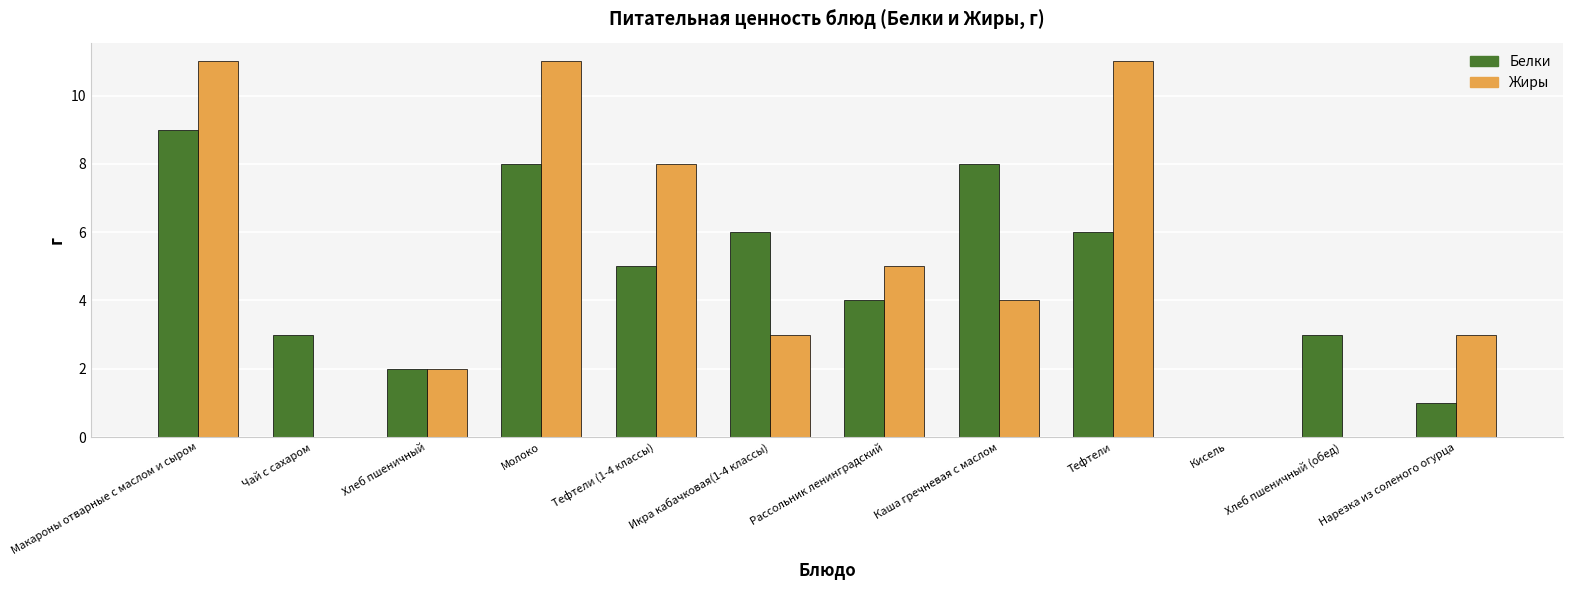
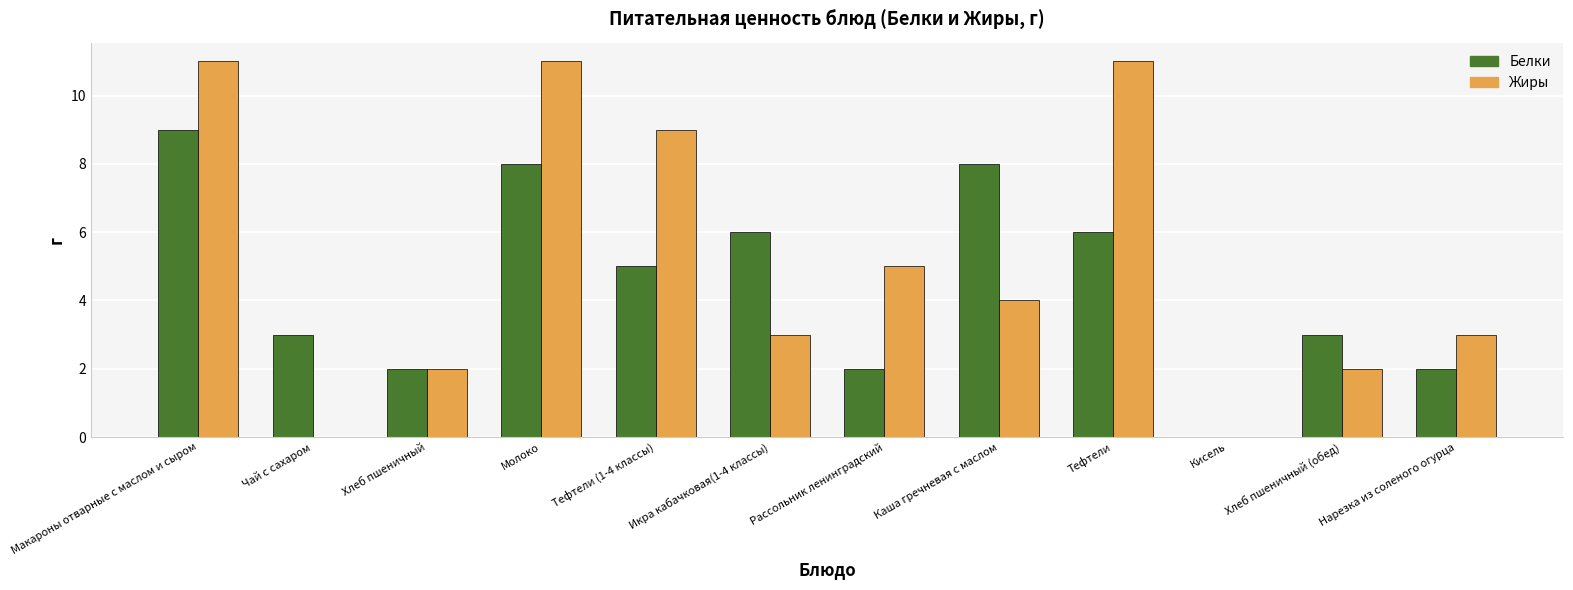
Жиры, Тефтели (1-4 классы): 8 -> 9
Белки, Рассольник ленинградский: 4 -> 2
Жиры, Хлеб пшеничный (обед): 0 -> 2
Белки, Нарезка из соленого огурца: 1 -> 2
